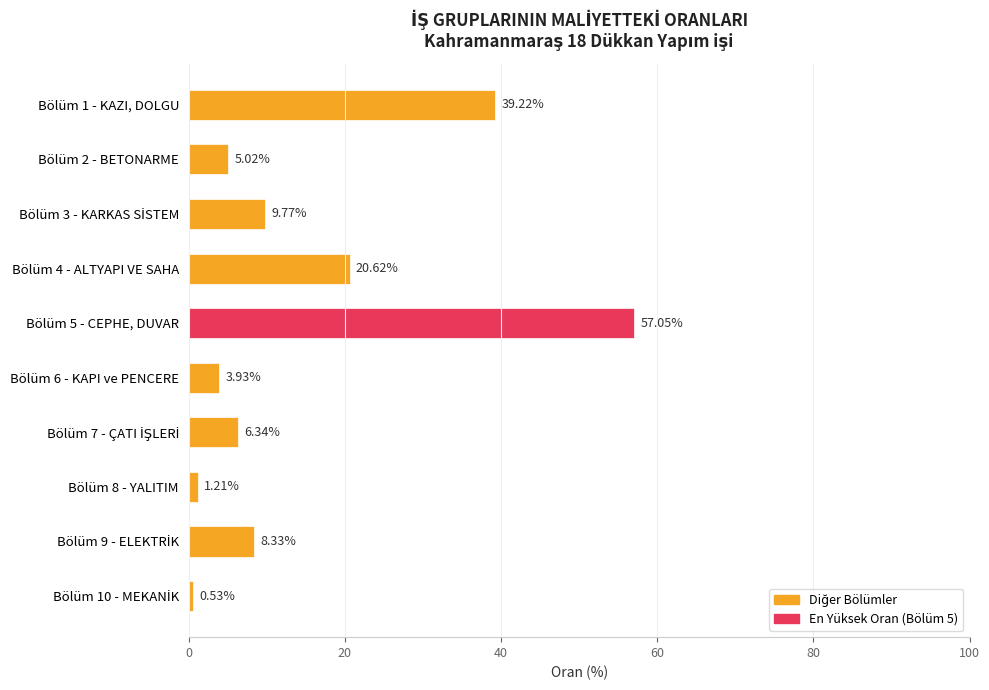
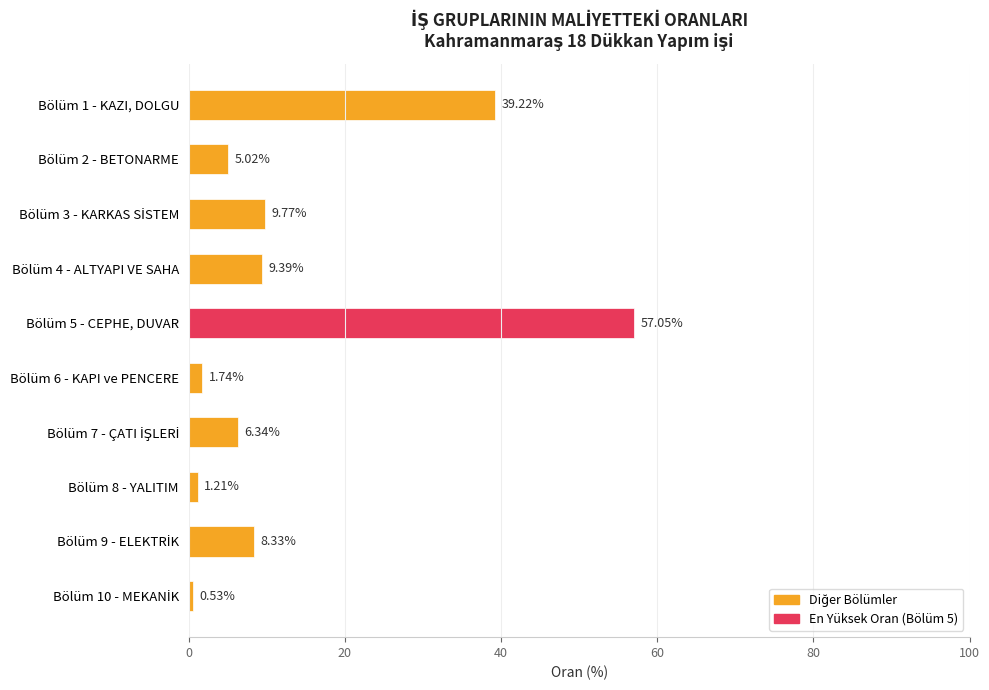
Bölüm 4 - ALTYAPI VE SAHA: 20.62% -> 9.39%
Bölüm 6 - KAPI ve PENCERE: 3.93% -> 1.74%
